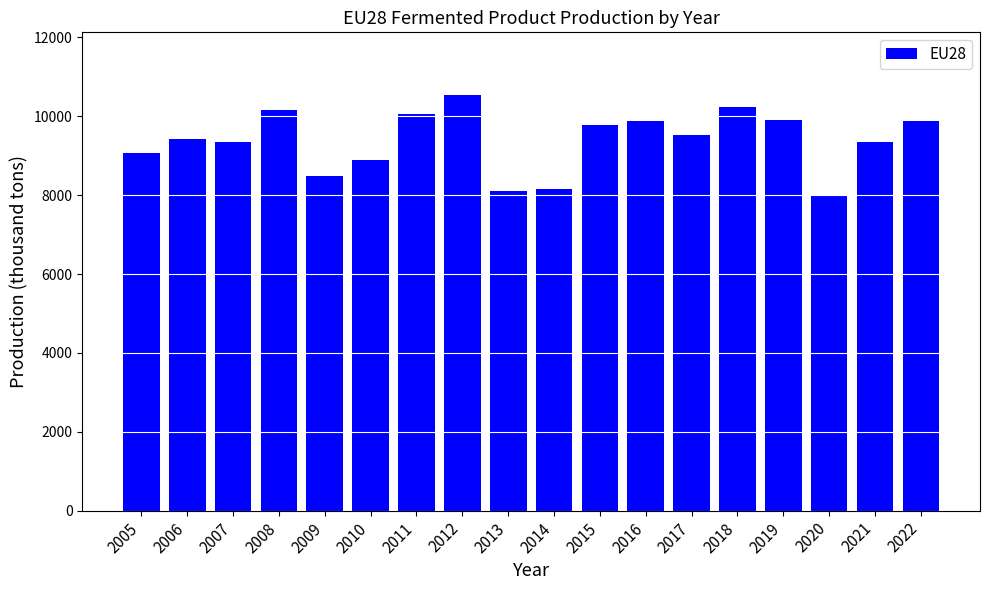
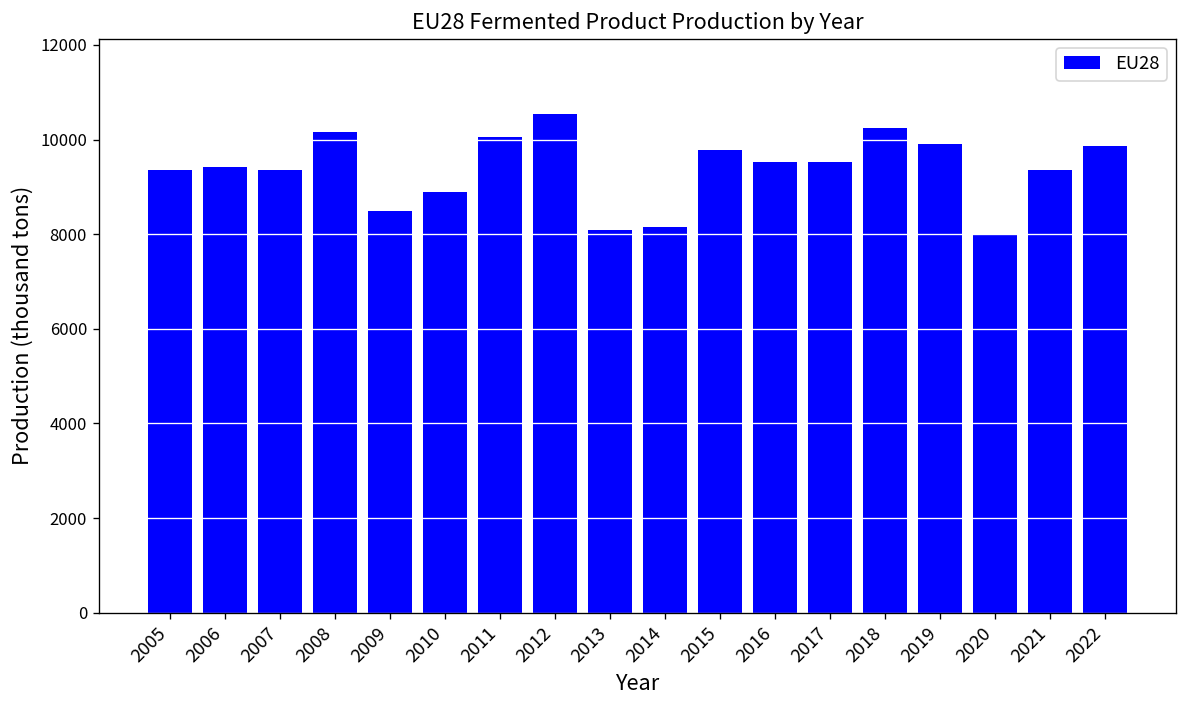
2005: 9100 -> 9400
2016: 9900 -> 9500
